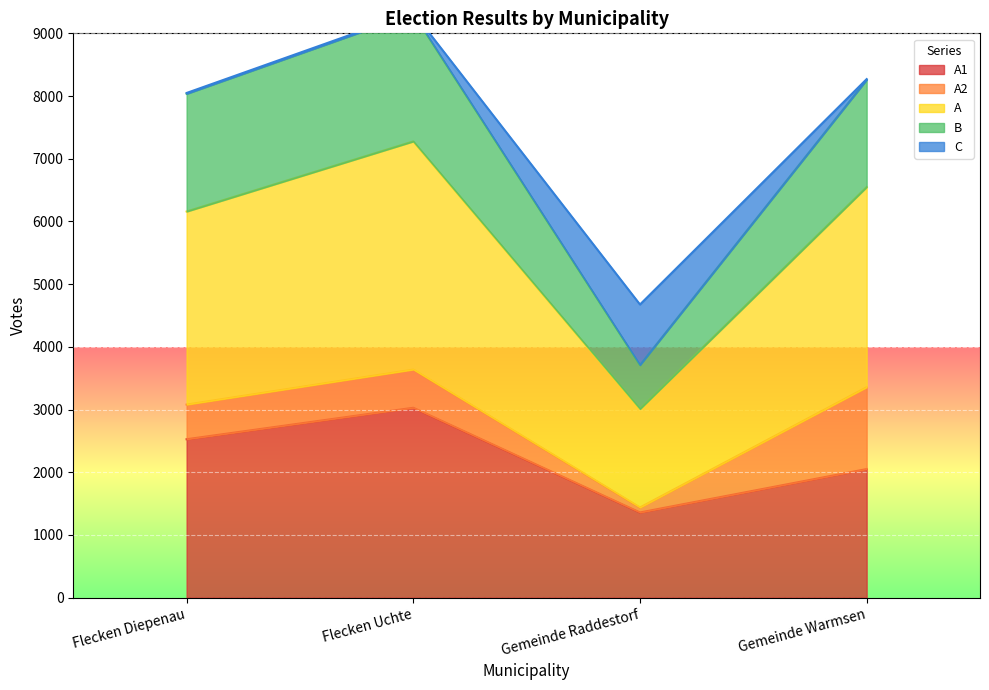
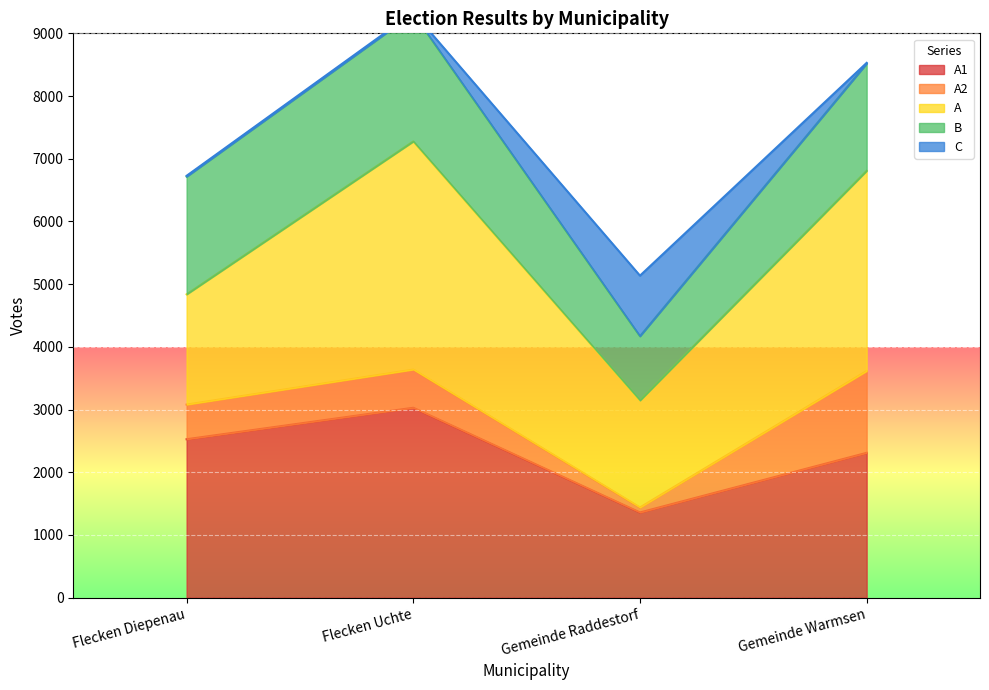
A, Flecken Diepenau: 3100 -> 1800
A, Gemeinde Raddestorf: 1600 -> 1700
B, Gemeinde Raddestorf: 700 -> 1000
A1, Gemeinde Warmsen: 2100 -> 2300
